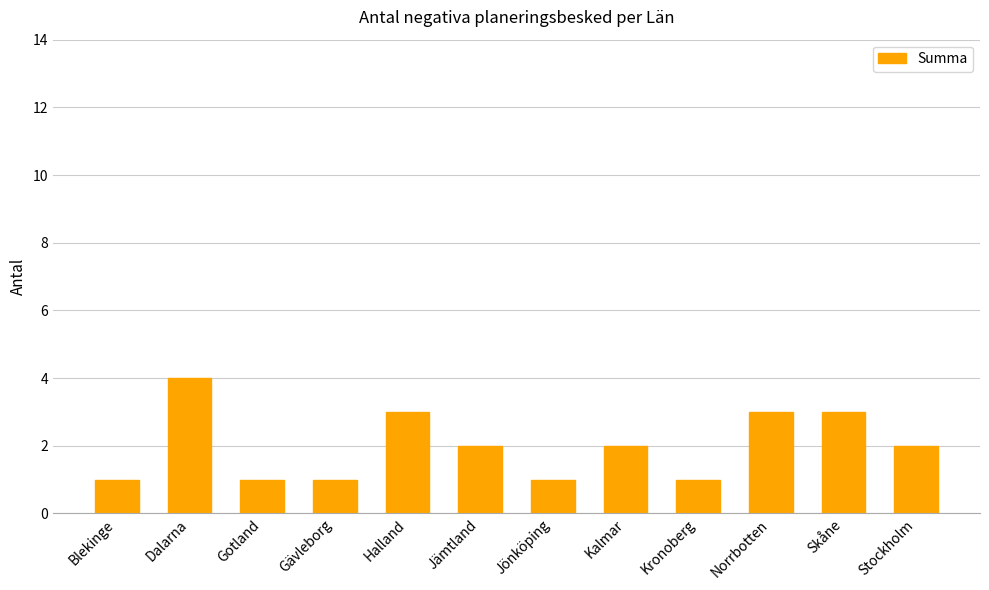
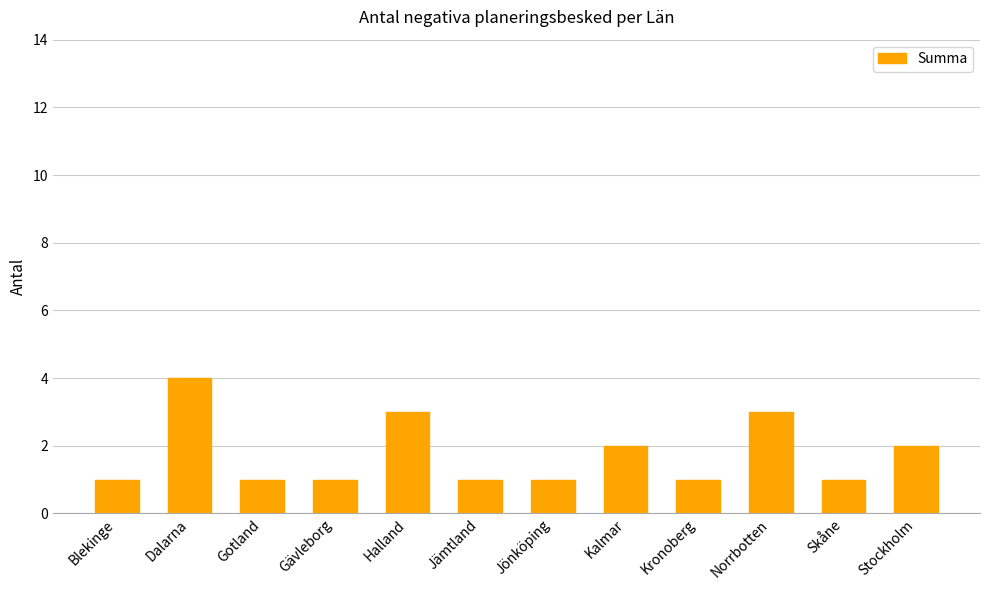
Jämtland: 2 -> 1
Skåne: 3 -> 1
